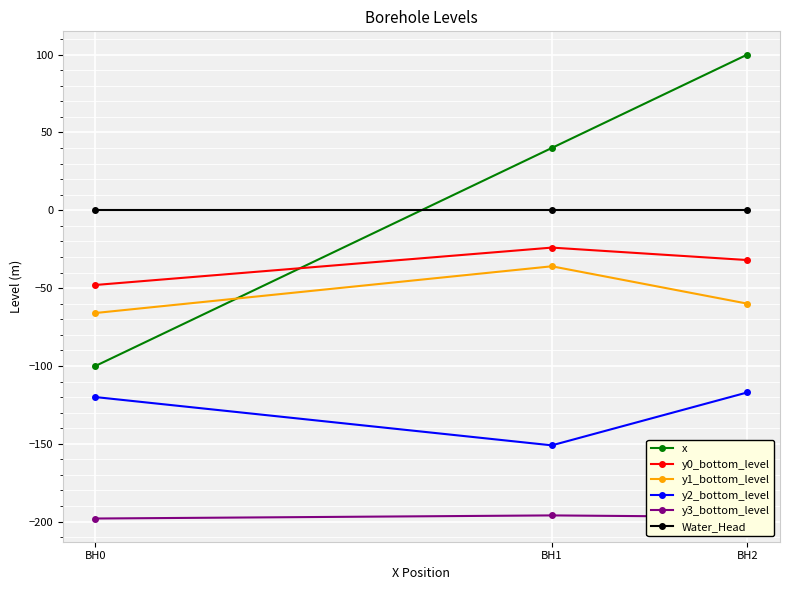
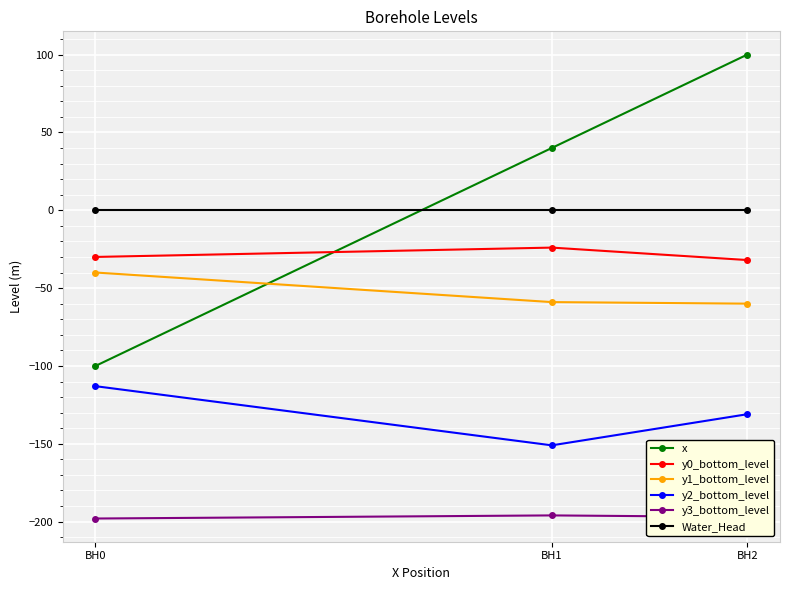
y0_bottom_level, BH0: -48 -> -30
y1_bottom_level, BH0: -66 -> -40
y2_bottom_level, BH0: -120 -> -113
y1_bottom_level, BH1: -36 -> -59
y2_bottom_level, BH2: -117 -> -131
